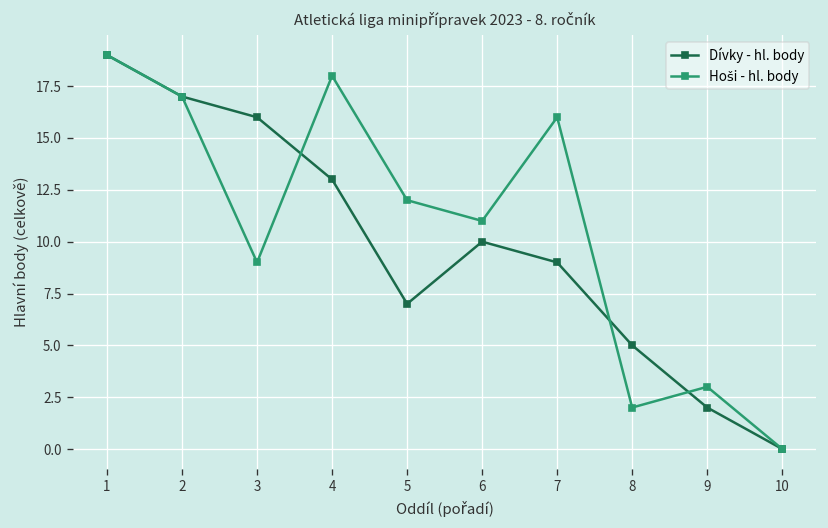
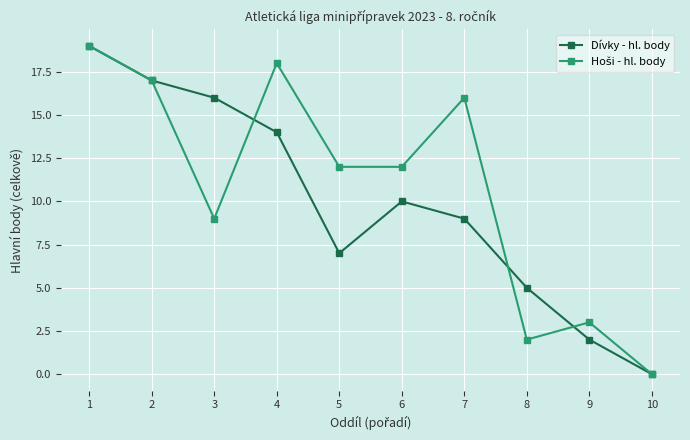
Dívky - hl. body, 4: 13 -> 14
Hoši - hl. body, 6: 11 -> 12
